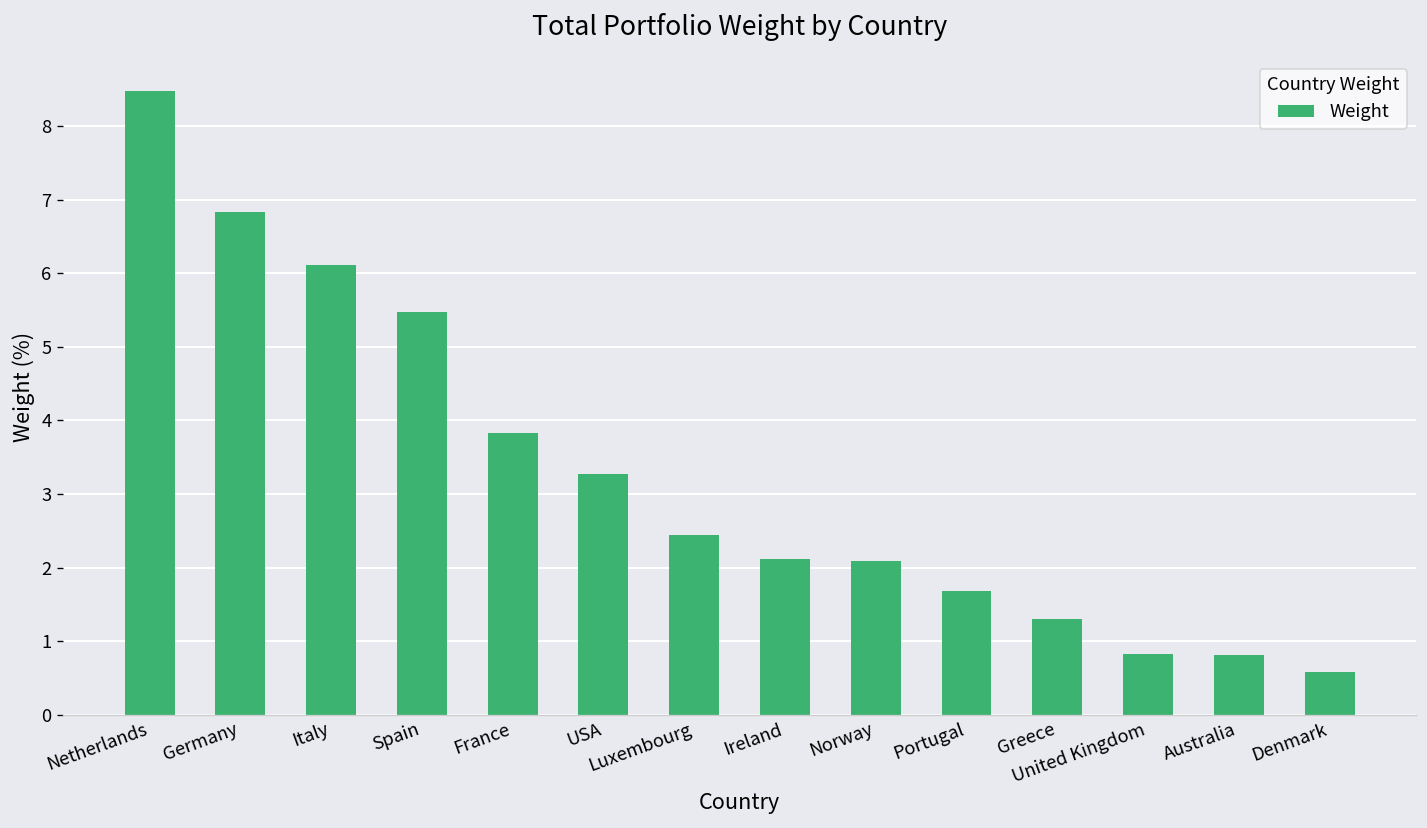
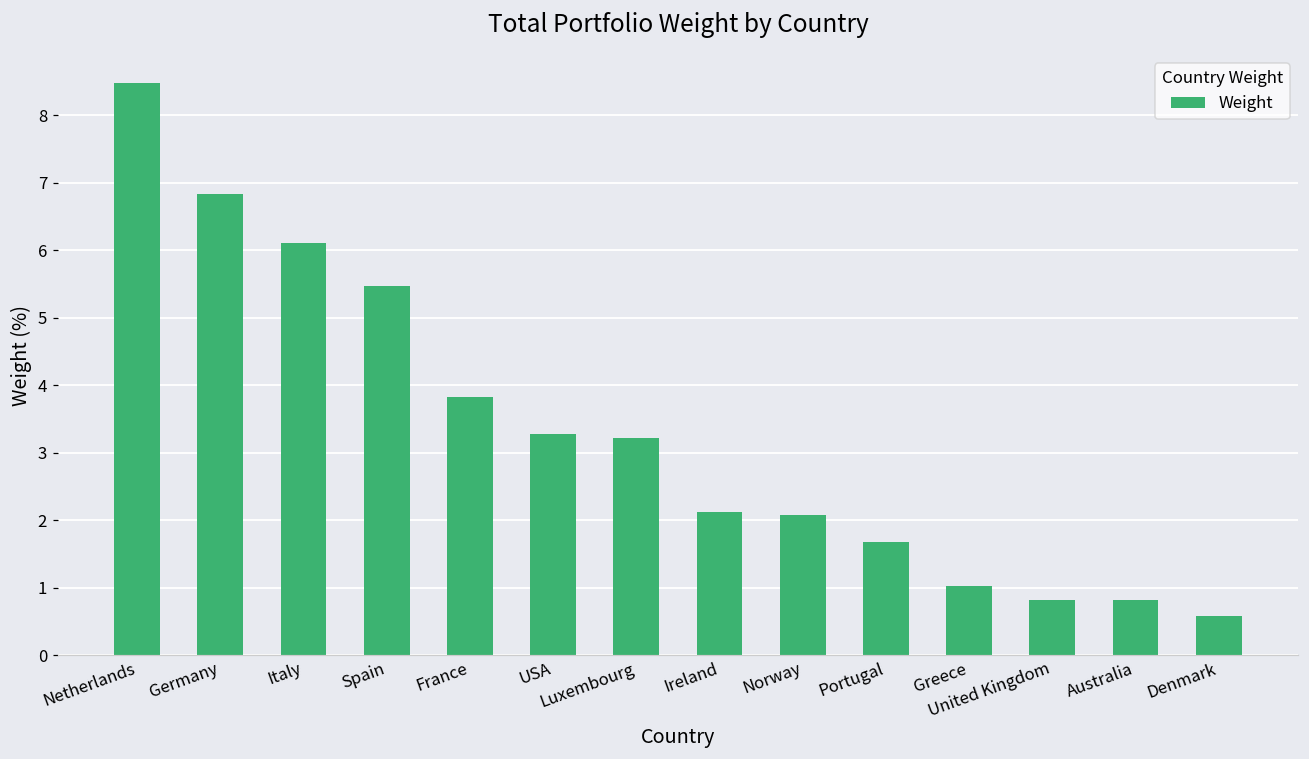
Luxembourg: 2.4 -> 3.2
Greece: 1.3 -> 1.0
